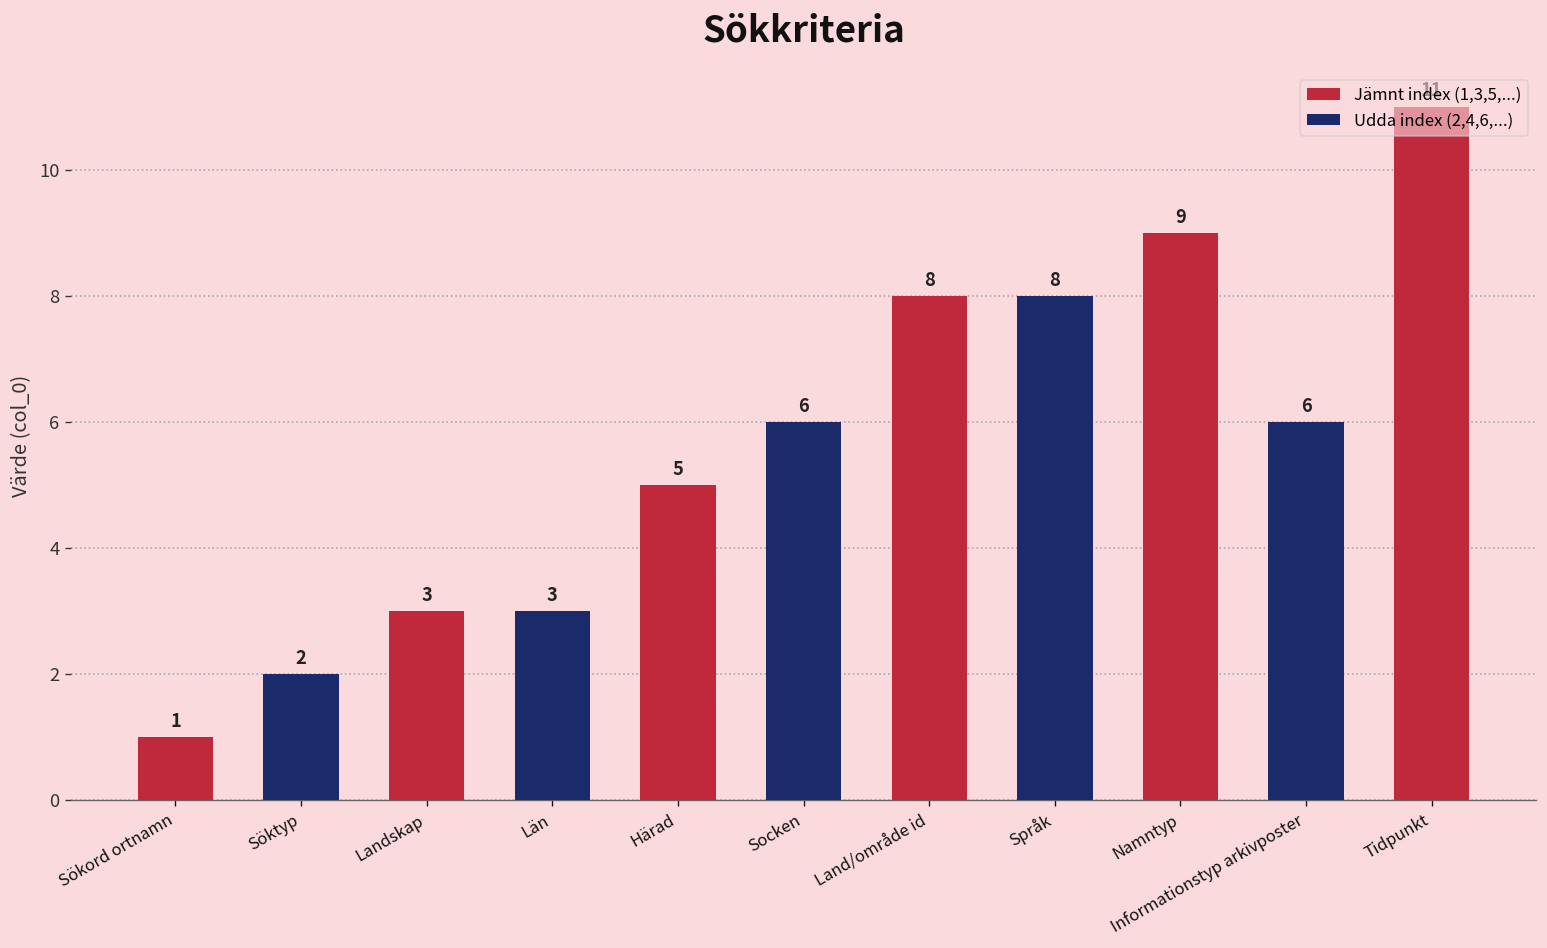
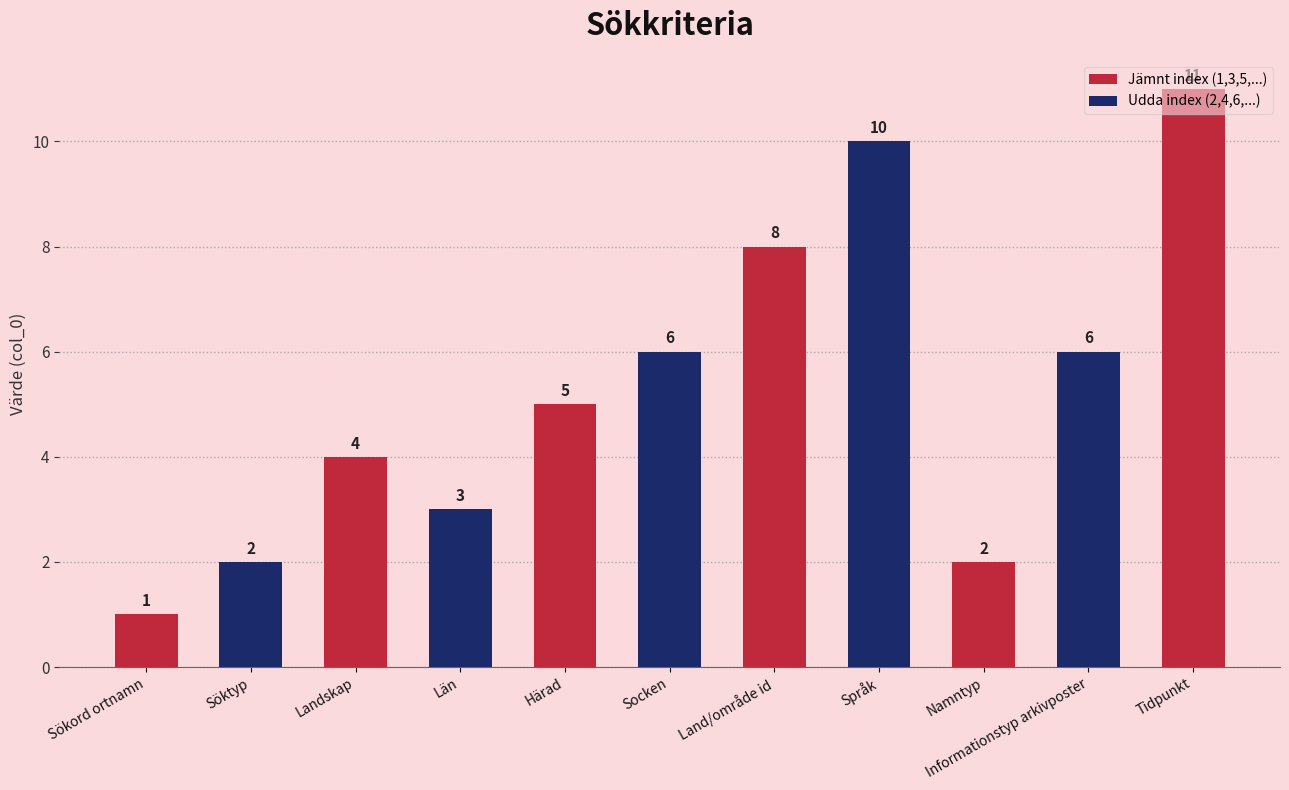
Landskap: 3 -> 4
Språk: 8 -> 10
Namntyp: 9 -> 2
